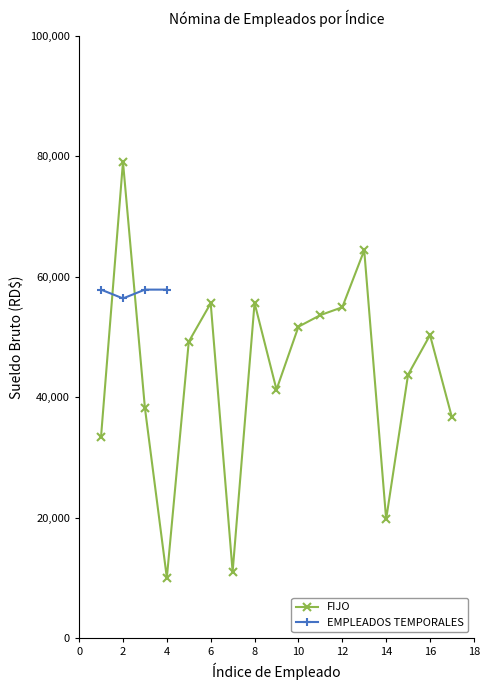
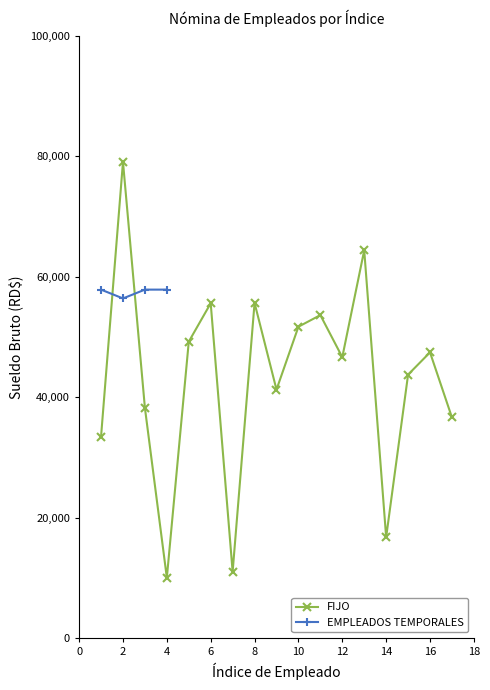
FIJO, 12: 55,000 -> 47,000
FIJO, 14: 20,000 -> 17,000
FIJO, 16: 50,000 -> 47,000
